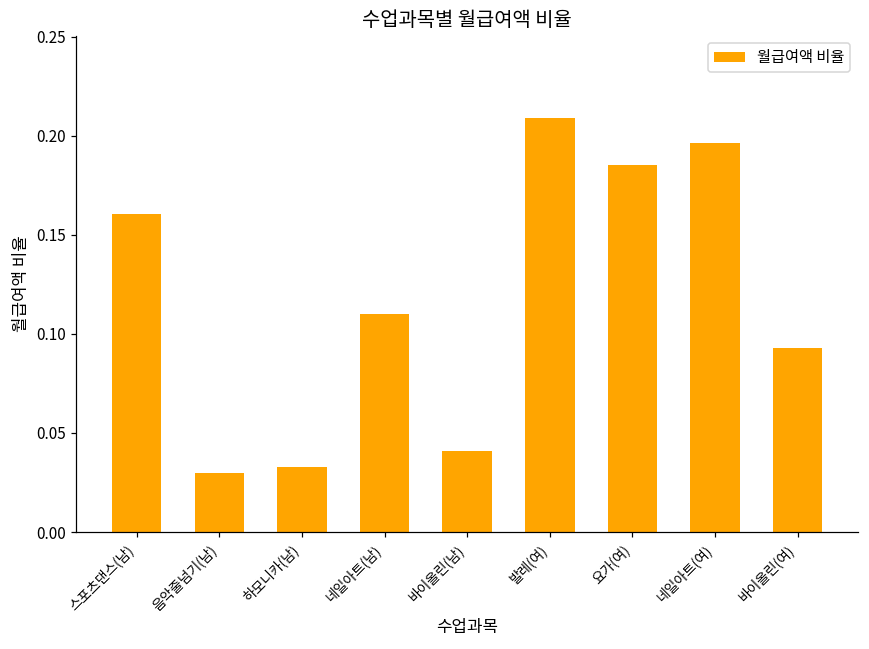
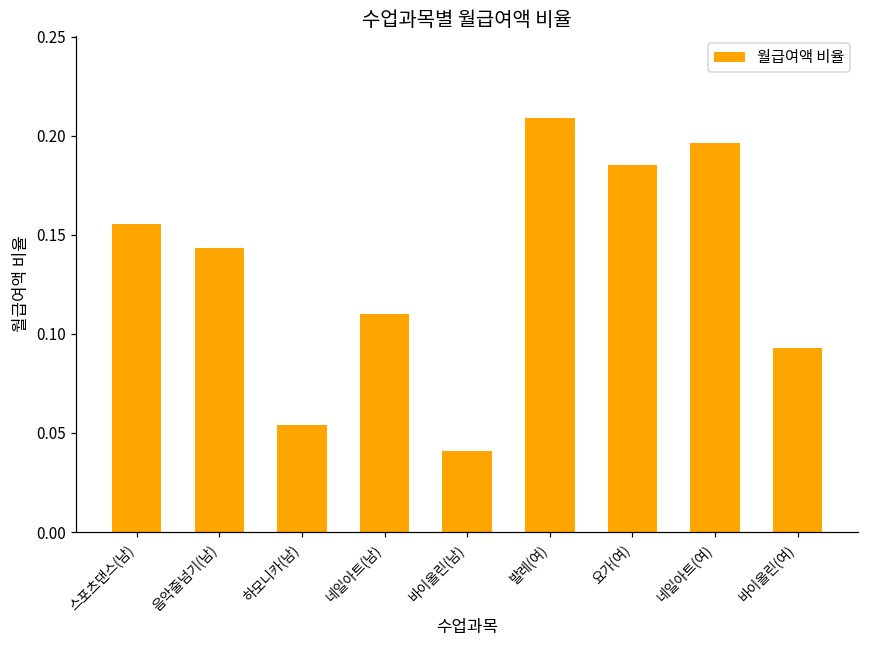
스포츠댄스(남): 0.161 -> 0.156
음악줄넘기(남): 0.030 -> 0.143
하모니카(남): 0.033 -> 0.054
